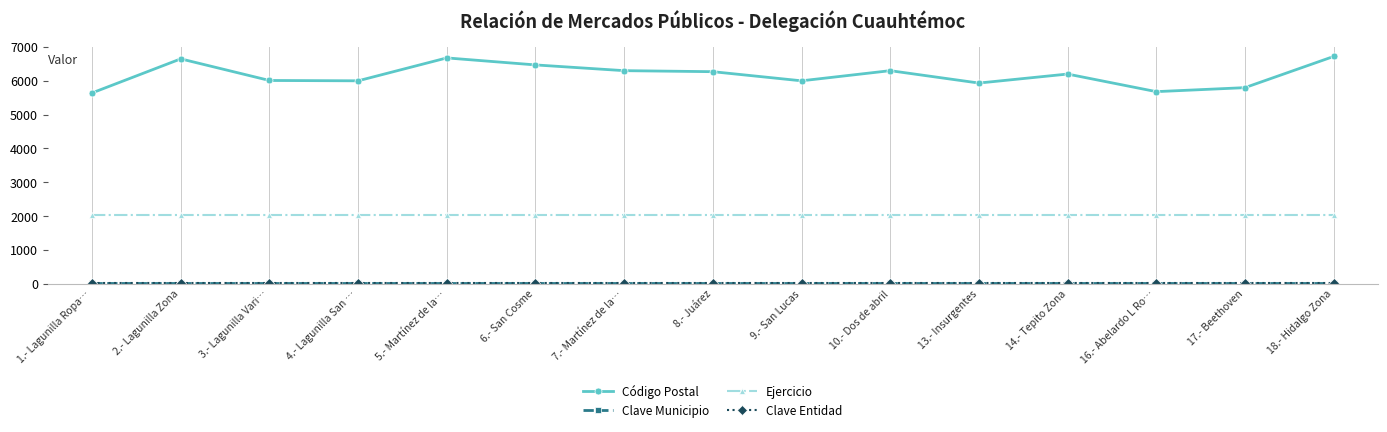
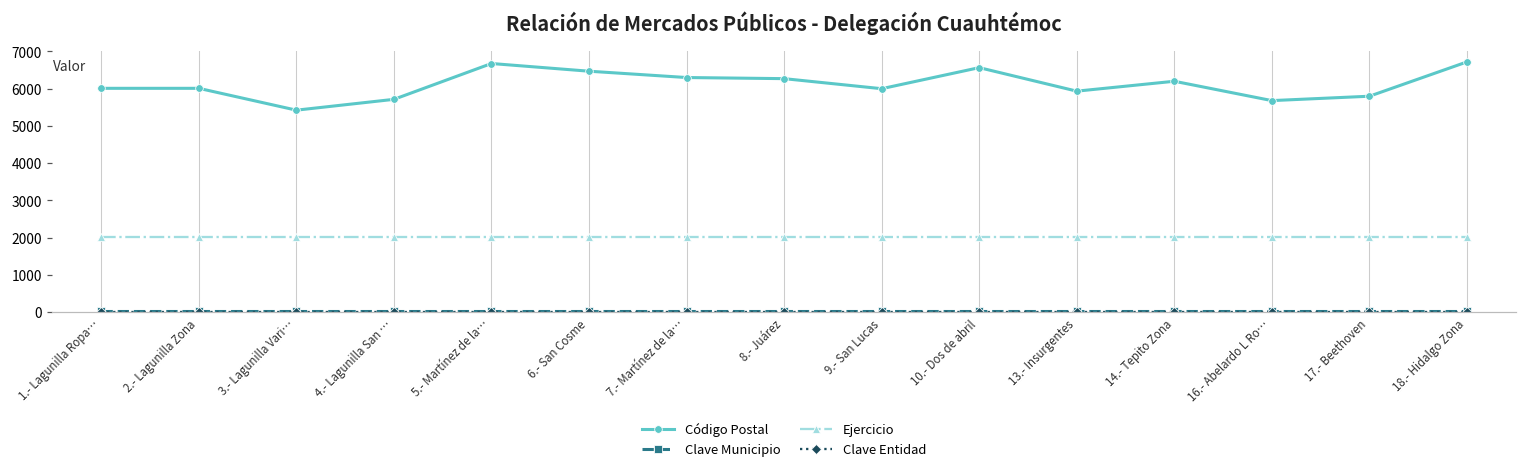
Código Postal, 1.- Lagunilla Ropa…: 5600 -> 6000
Código Postal, 2.- Lagunilla Zona: 6600 -> 6000
Código Postal, 3.- Lagunilla Vari…: 6000 -> 5400
Código Postal, 4.- Lagunilla San …: 6000 -> 5700
Código Postal, 10.- Dos de abril: 6300 -> 6600
